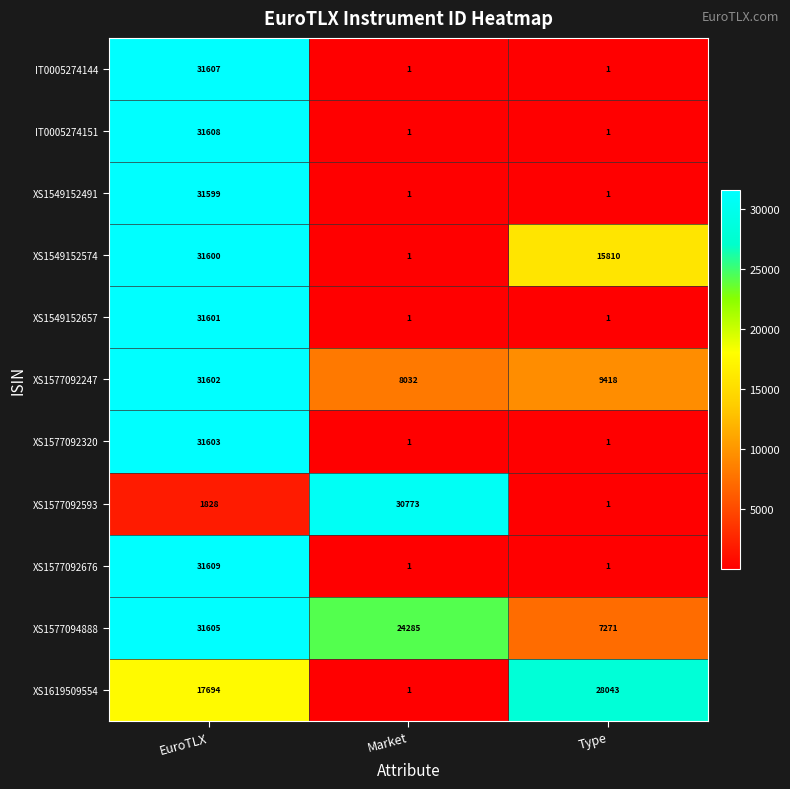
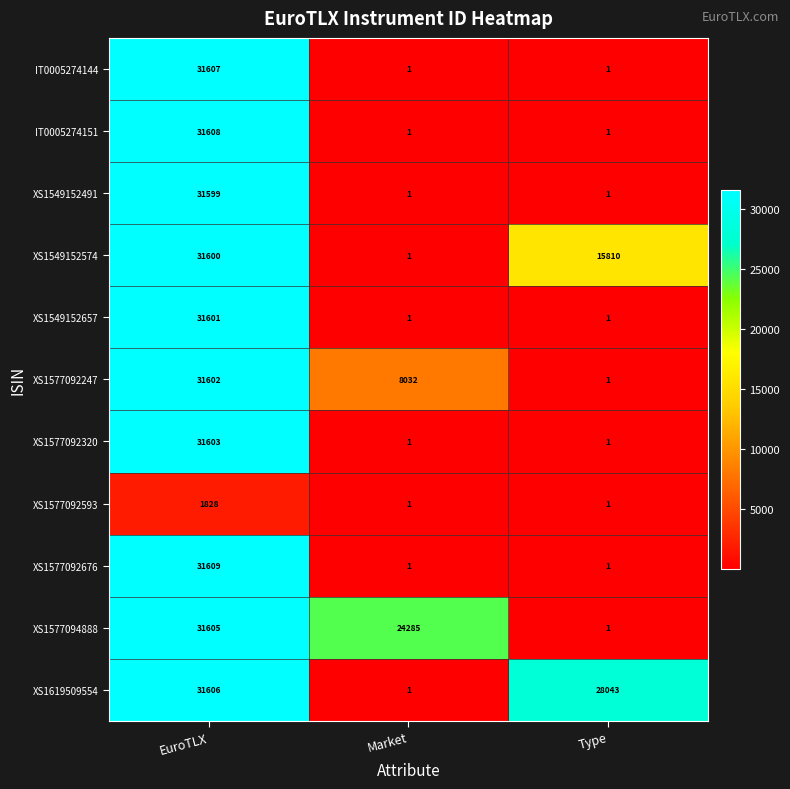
XS1577092247, Type: 9418 -> 1
XS1577092593, Market: 30773 -> 1
XS1577094888, Type: 7271 -> 1
XS1619509554, EuroTLX: 17694 -> 31606
